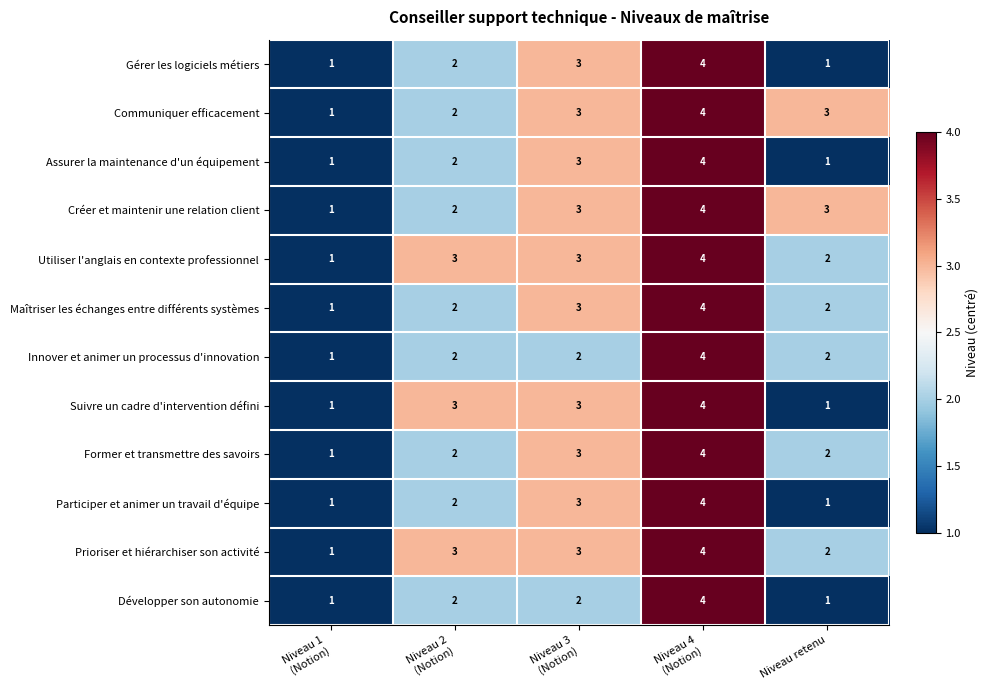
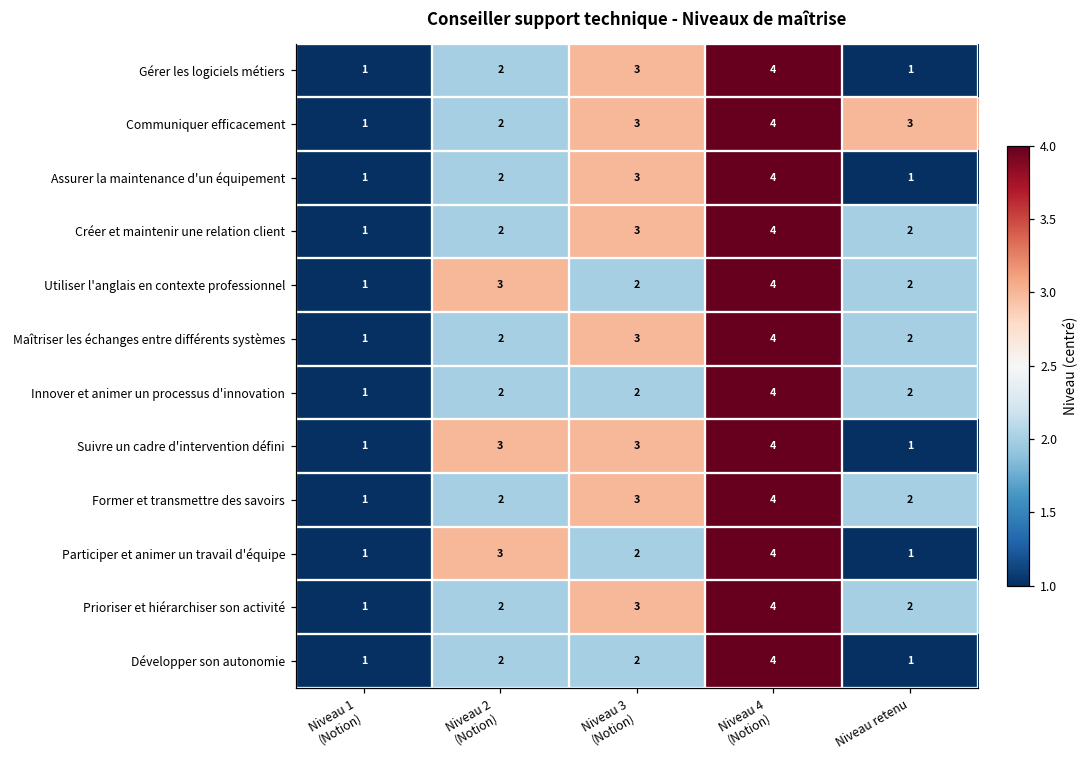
Créer et maintenir une relation client, Niveau retenu: 3 -> 2
Utiliser l'anglais en contexte professionnel, Niveau 3 (Notion): 3 -> 2
Participer et animer un travail d'équipe, Niveau 2 (Notion): 2 -> 3
Participer et animer un travail d'équipe, Niveau 3 (Notion): 3 -> 2
Prioriser et hiérarchiser son activité, Niveau 2 (Notion): 3 -> 2
